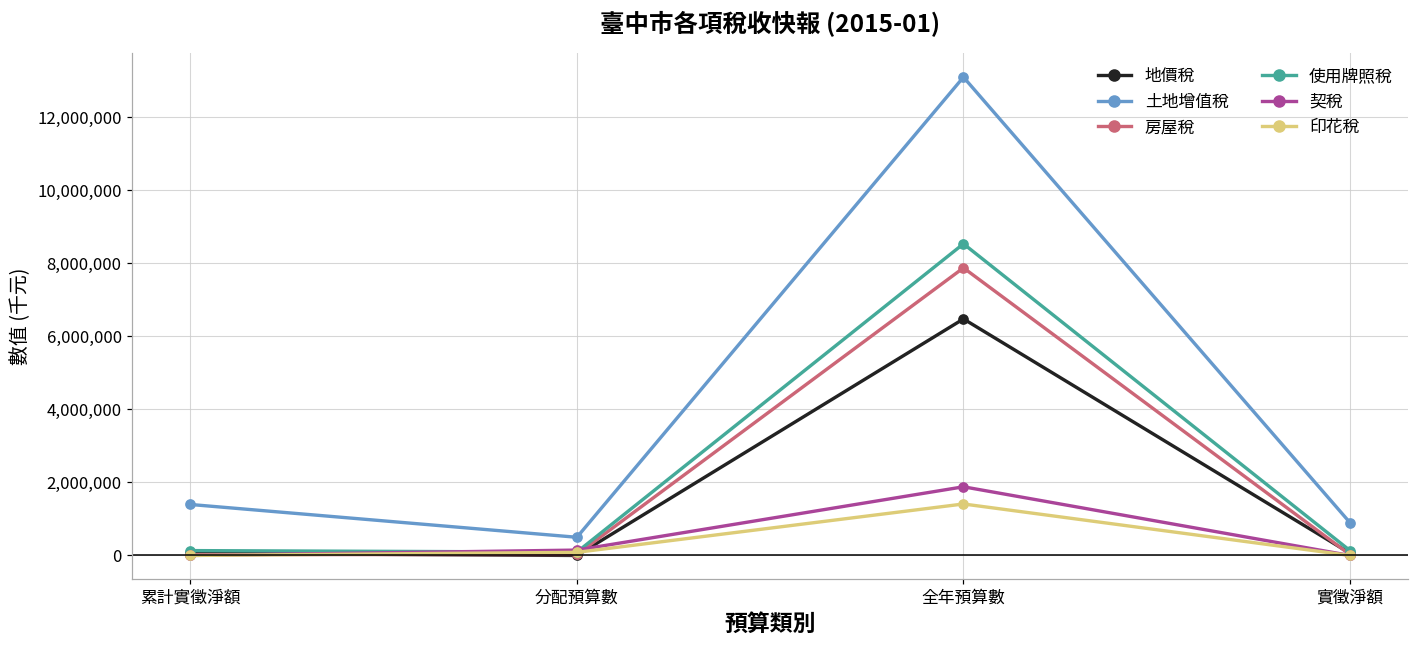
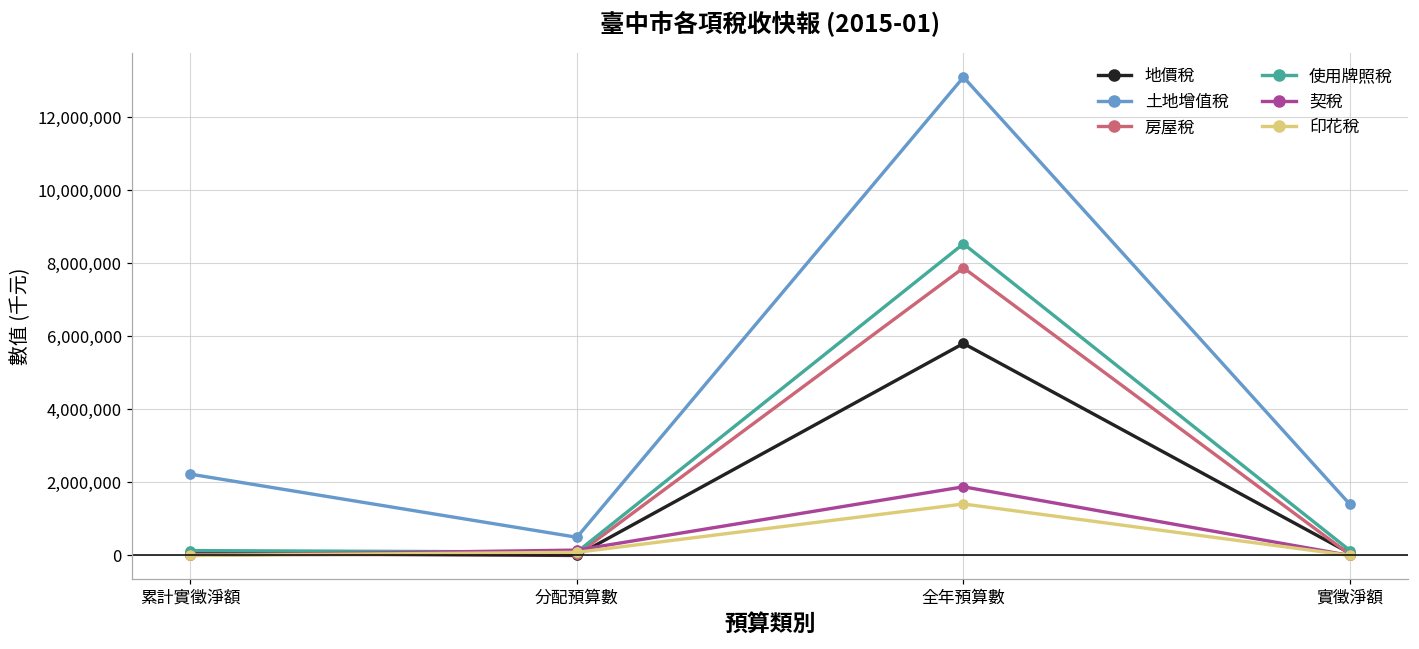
土地增值稅, 累計實徵淨額: 1,400,000 -> 2,200,000
地價稅, 全年預算數: 6,500,000 -> 5,800,000
土地增值稅, 實徵淨額: 900,000 -> 1,400,000
